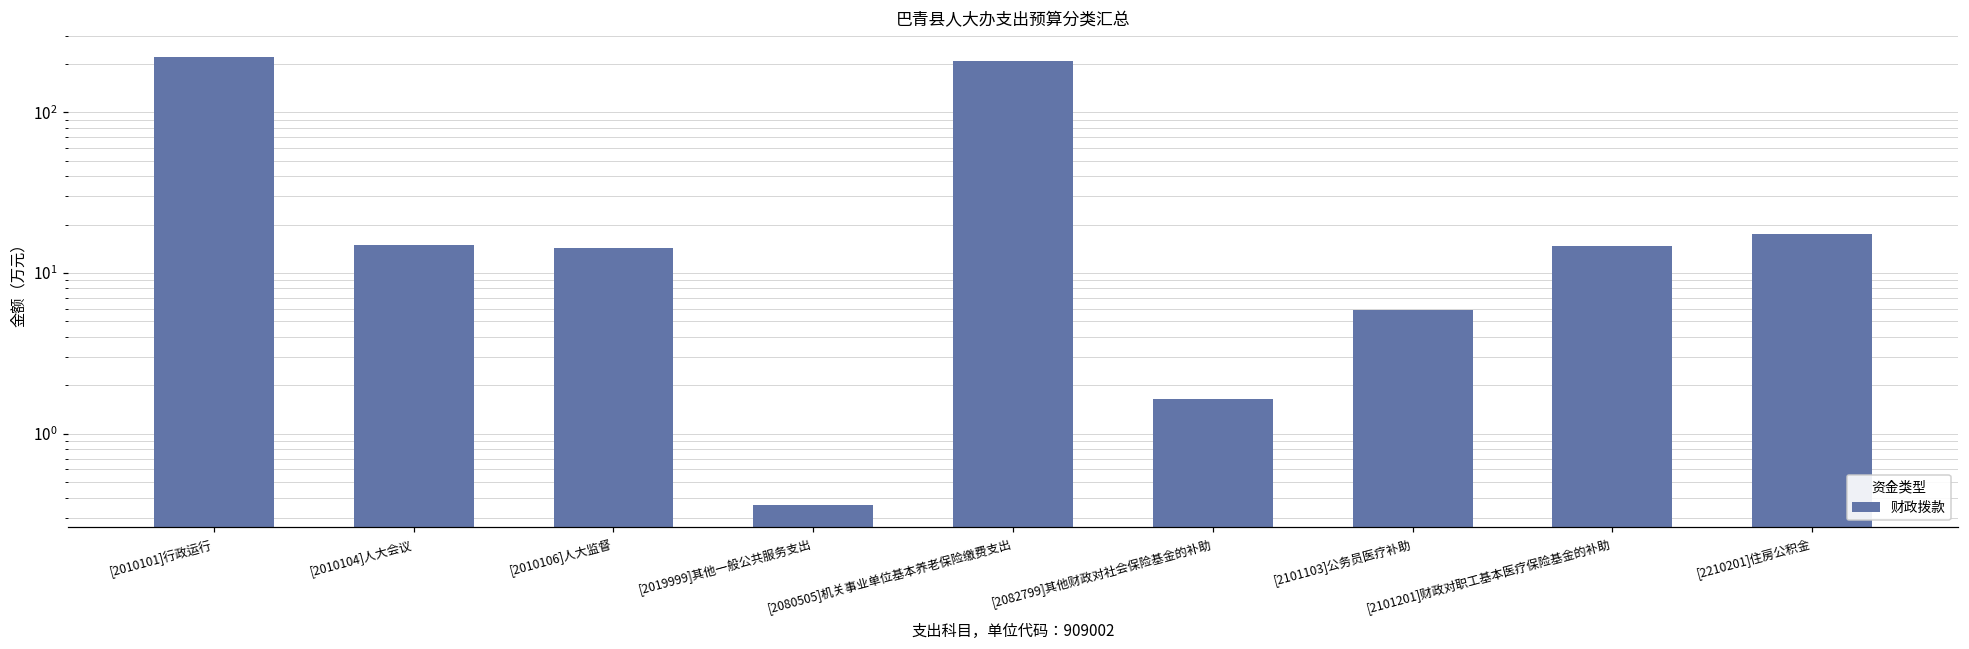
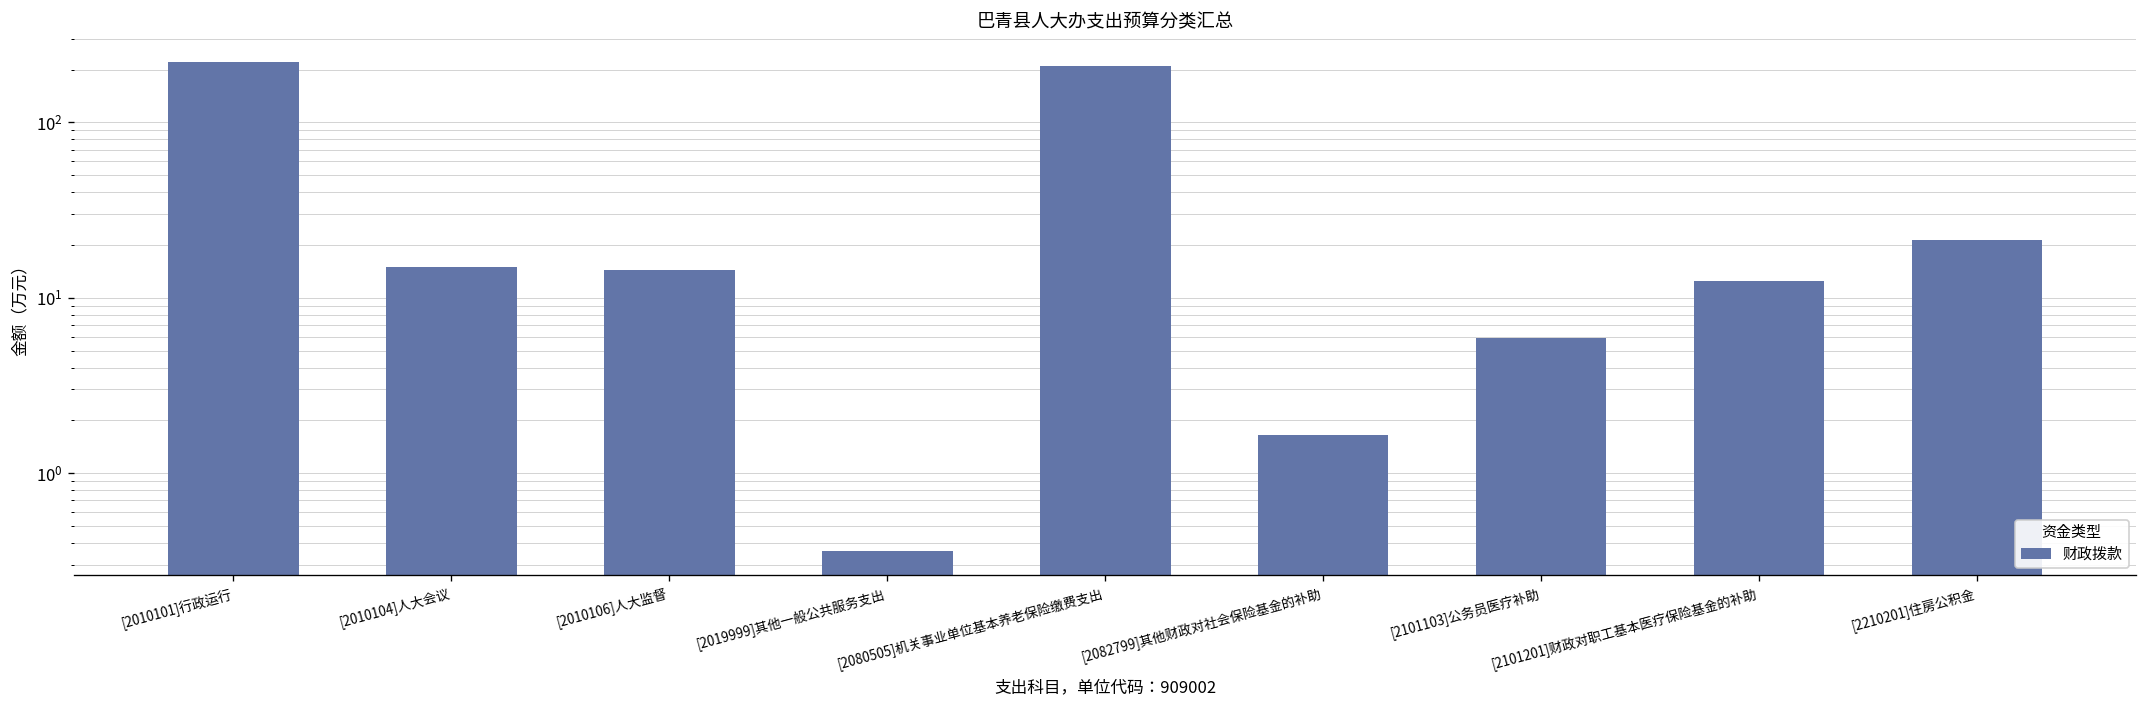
[2101201]财政对职工基本医疗保险基金的补助: 15 -> 12
[2210201]住房公积金: 18 -> 21
